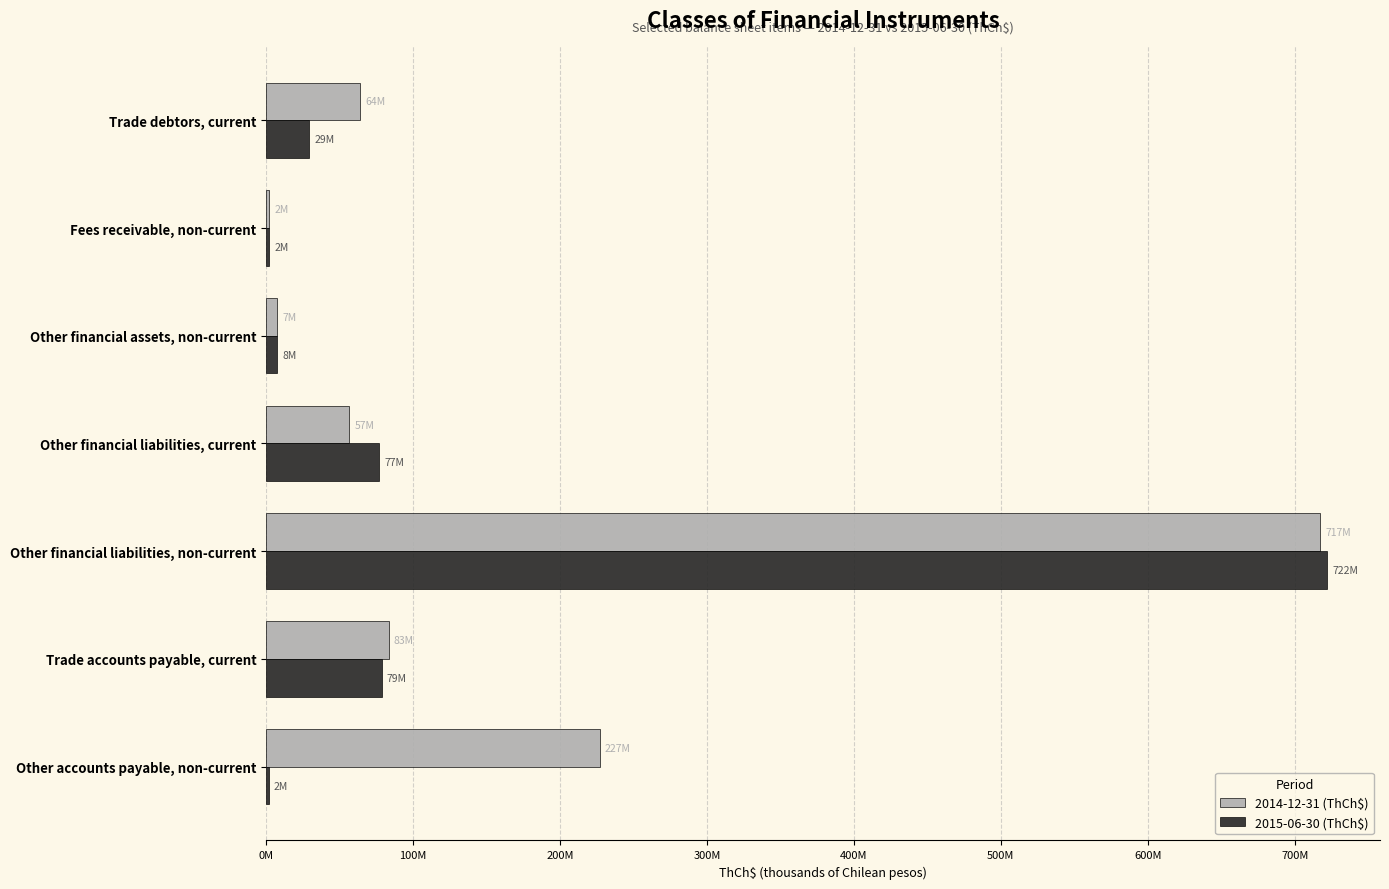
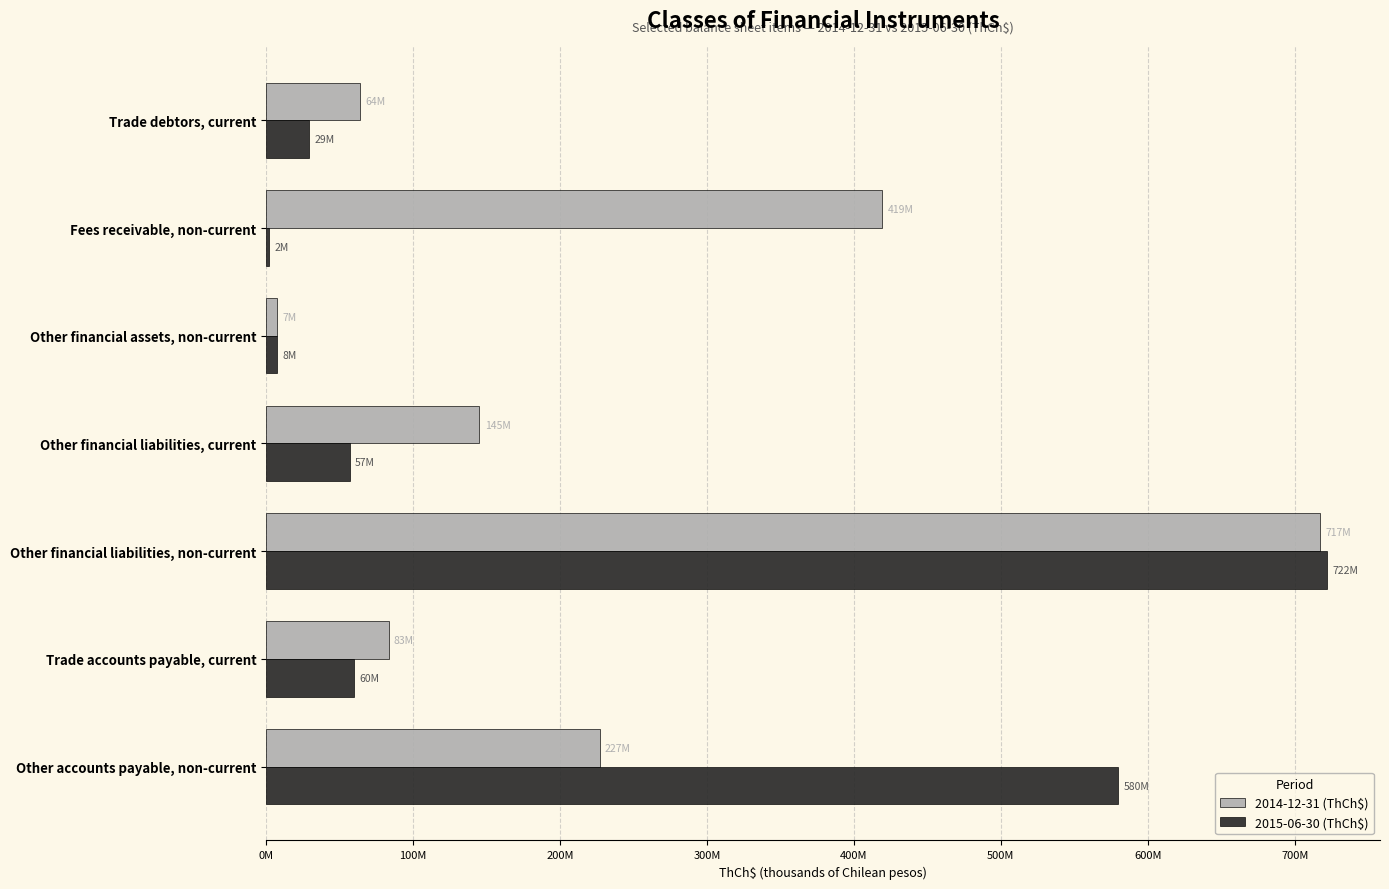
2014-12-31 (ThCh$), Fees receivable, non-current: 2M -> 419M
2014-12-31 (ThCh$), Other financial liabilities, current: 57M -> 145M
2015-06-30 (ThCh$), Other financial liabilities, current: 77M -> 57M
2015-06-30 (ThCh$), Trade accounts payable, current: 79M -> 60M
2015-06-30 (ThCh$), Other accounts payable, non-current: 2M -> 580M
